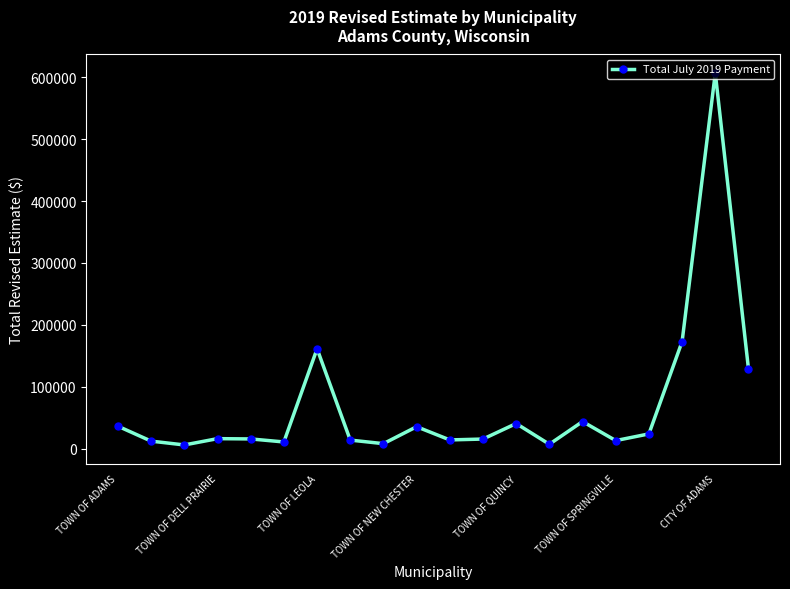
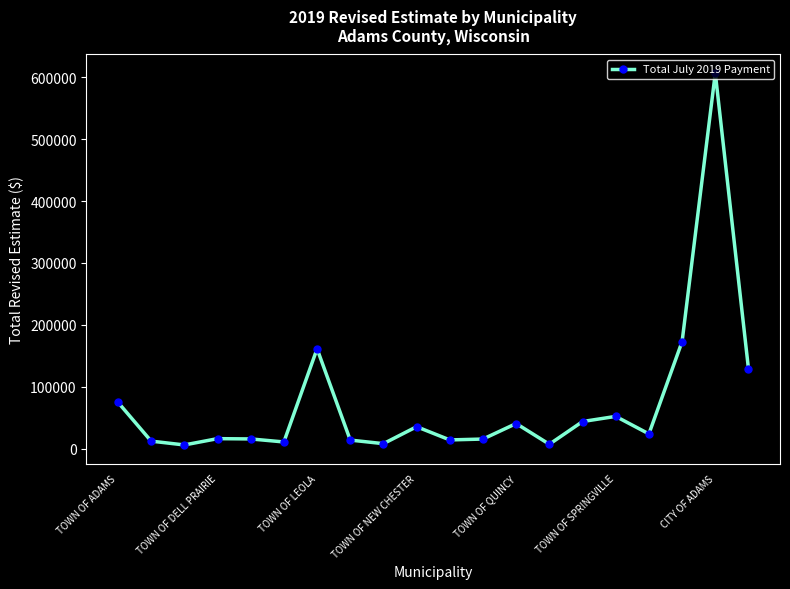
TOWN OF ADAMS: 40000 -> 70000
TOWN OF SPRINGVILLE: 10000 -> 50000
